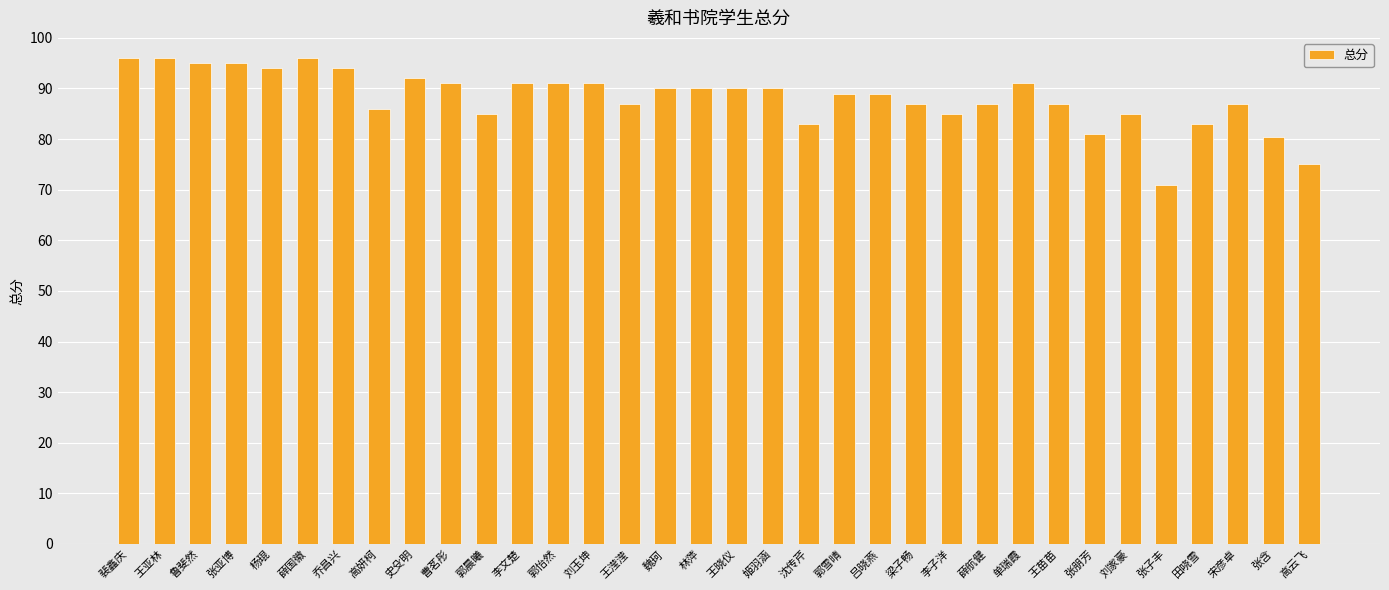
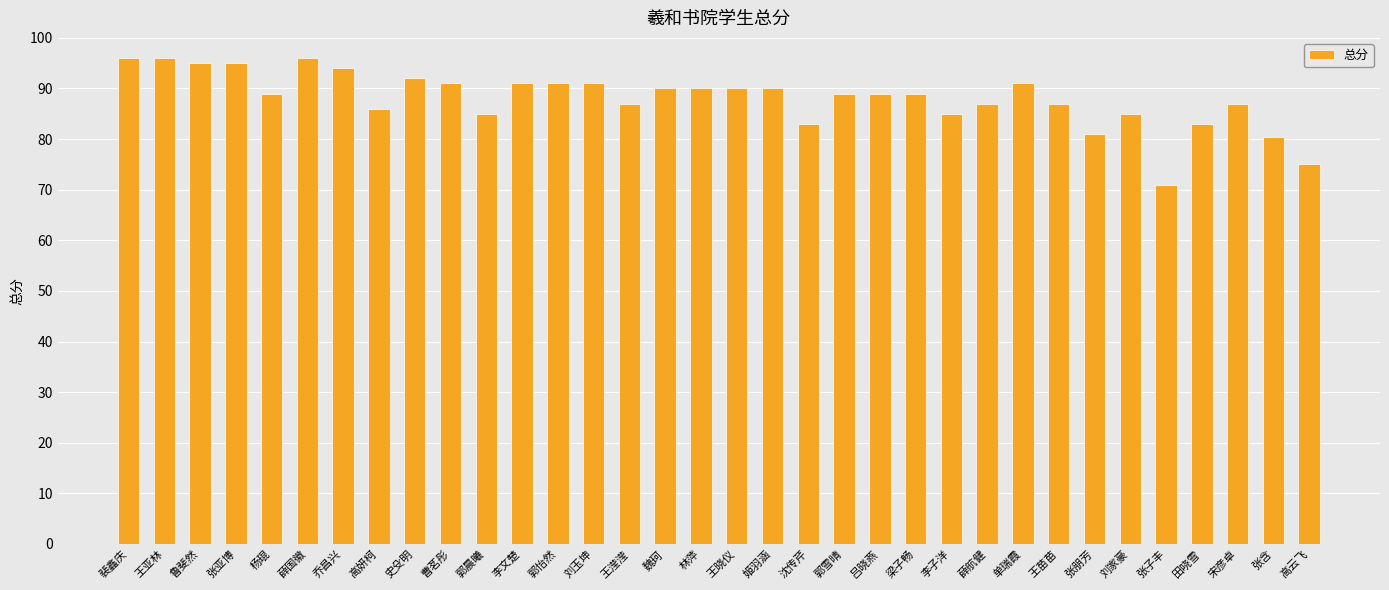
杨琨: 94 -> 89
梁子畅: 87 -> 89
